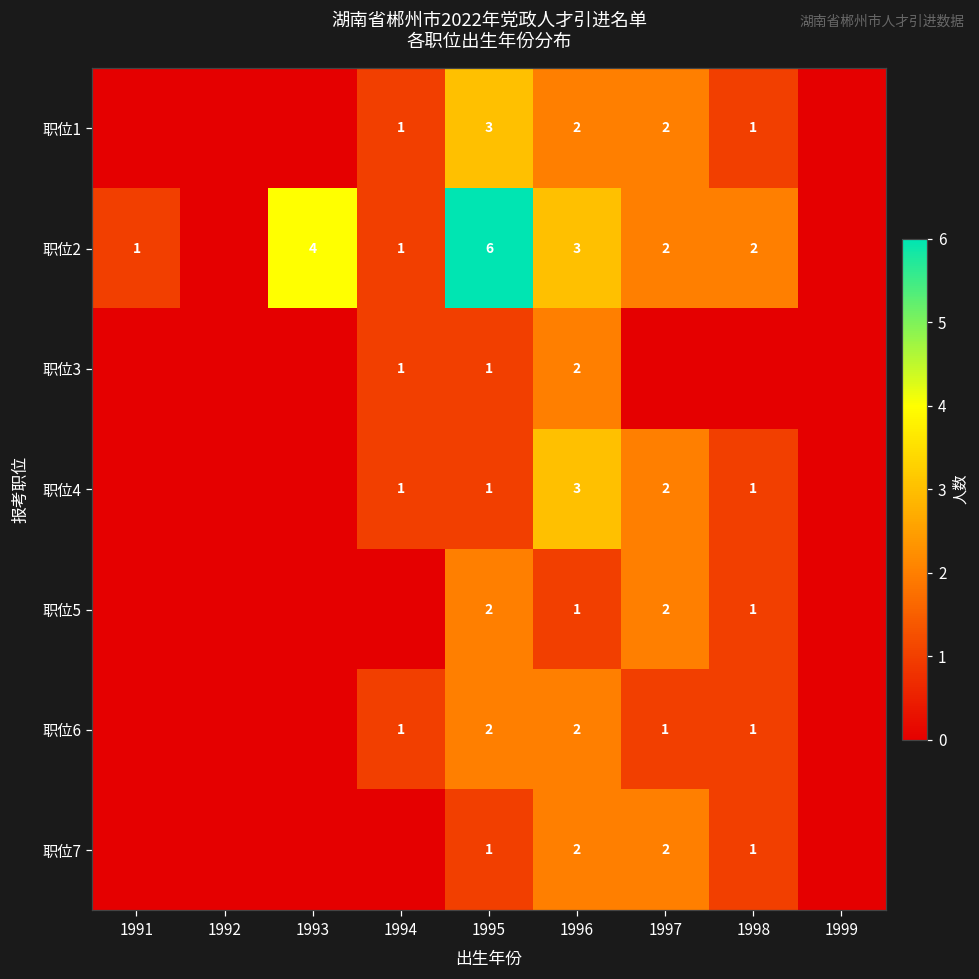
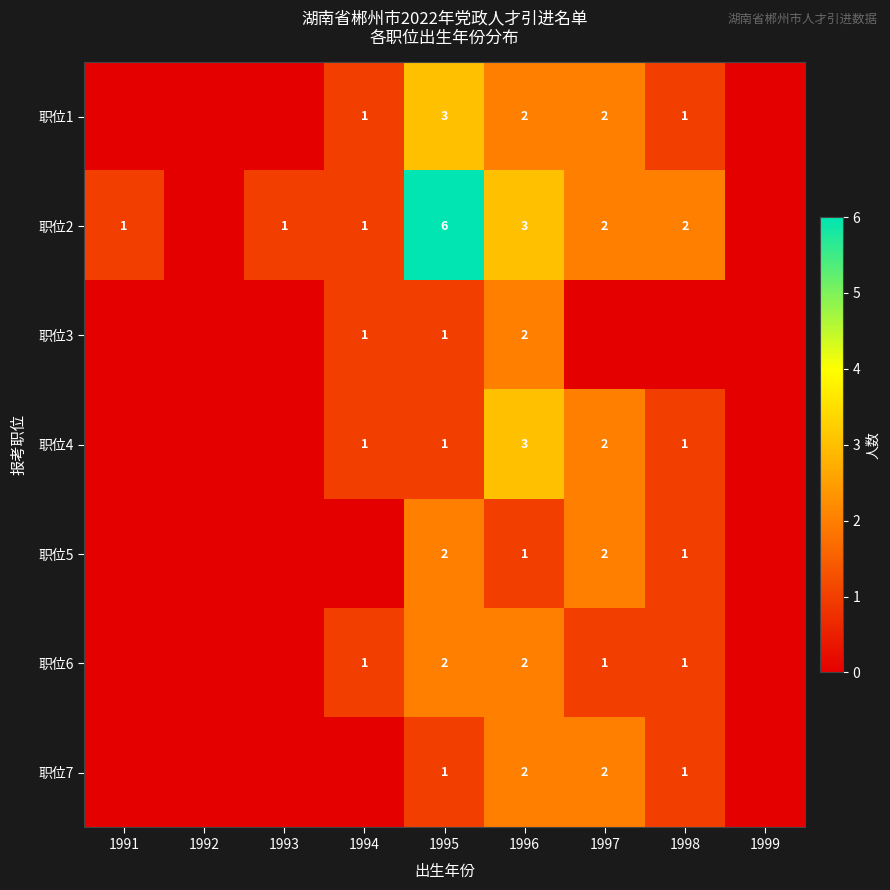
职位2, 1993: 4 -> 1
